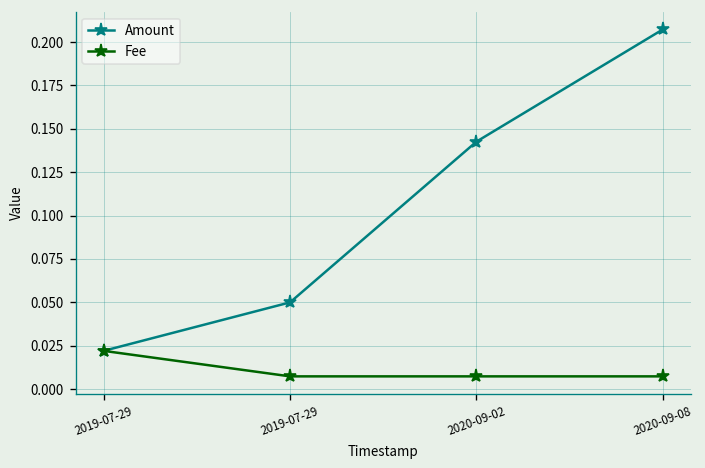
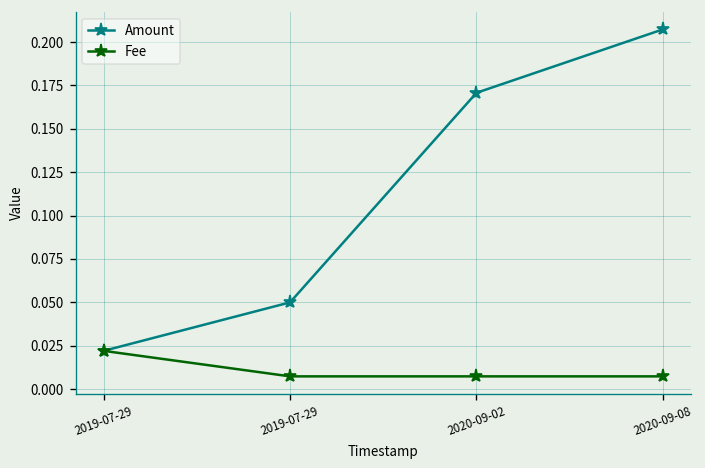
Amount, 2020-09-02: 0.143 -> 0.171
